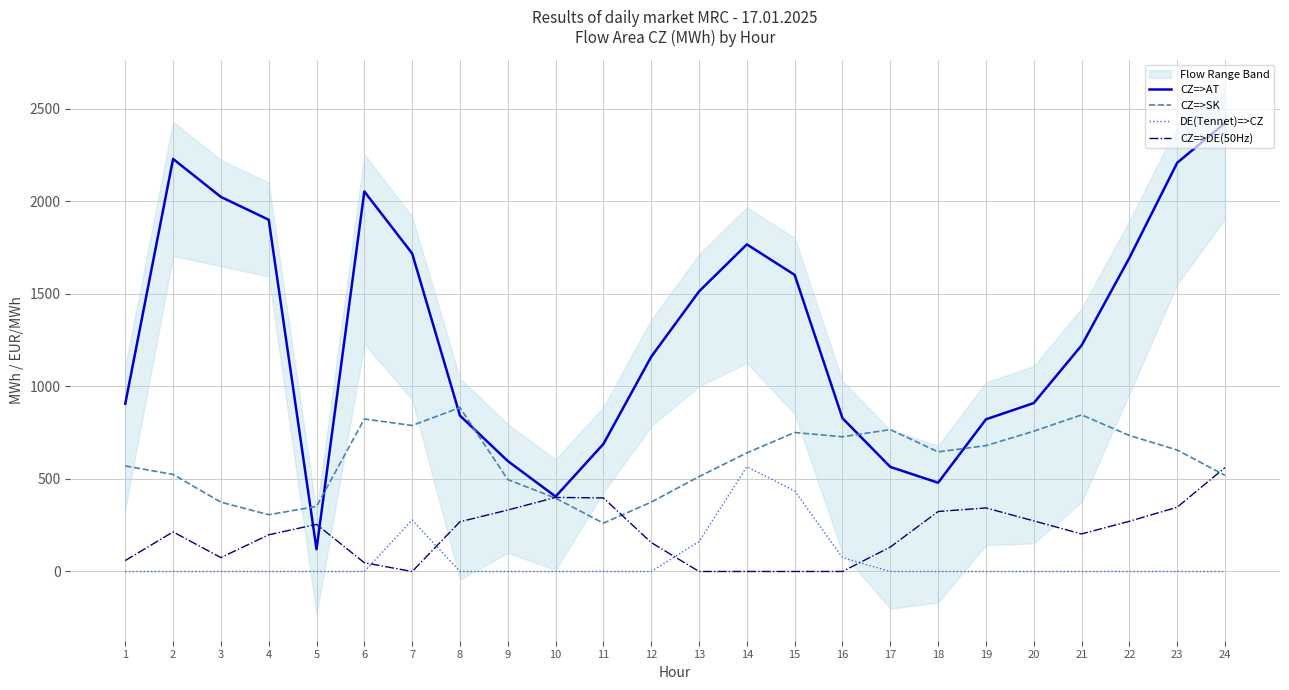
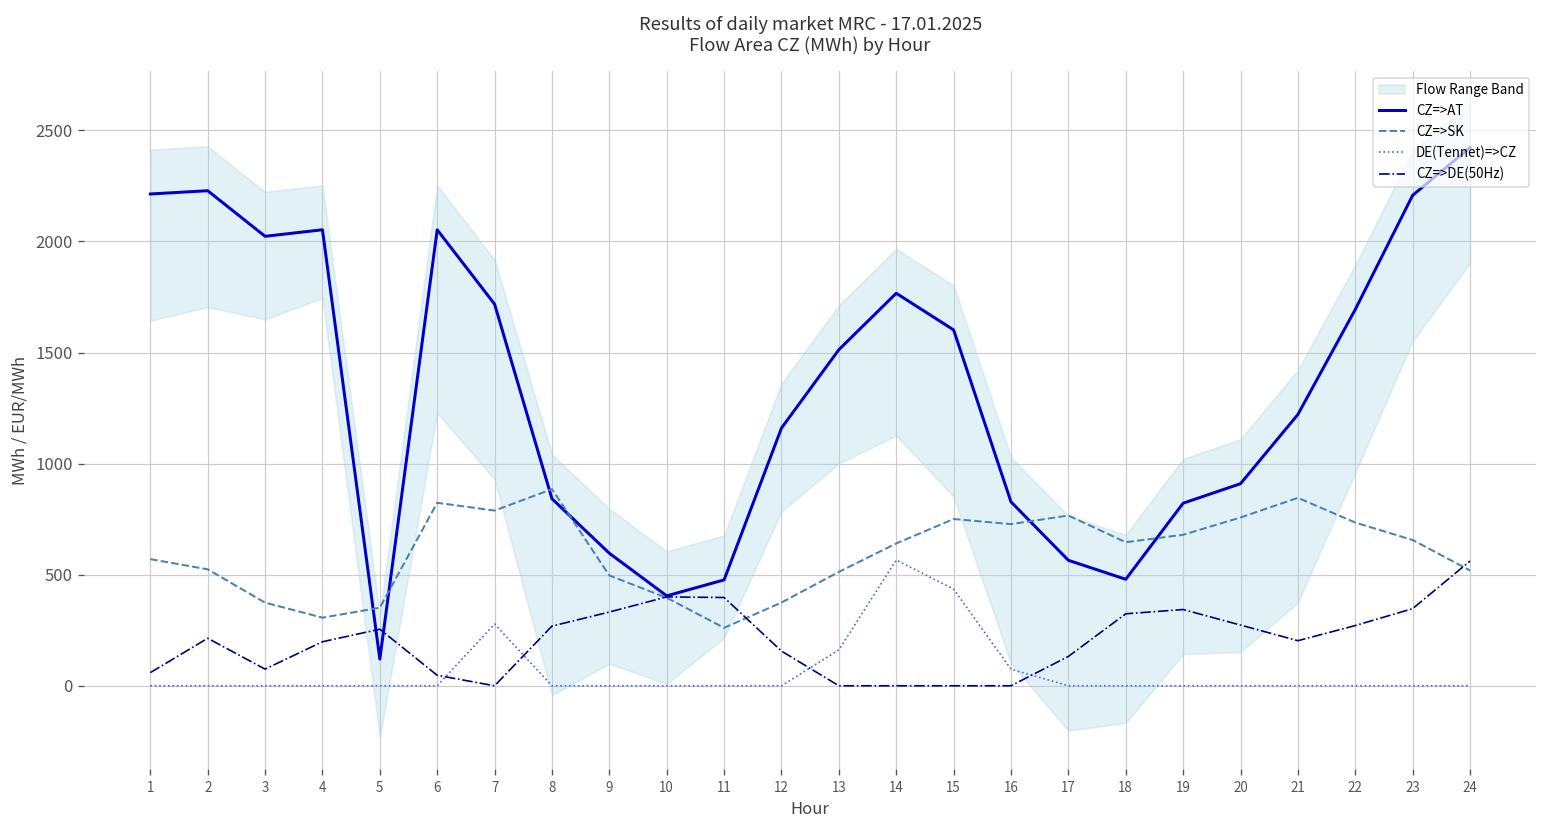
CZ=>AT, 1: 910 -> 2210
CZ=>AT, 4: 1900 -> 2050
CZ=>AT, 11: 690 -> 480
